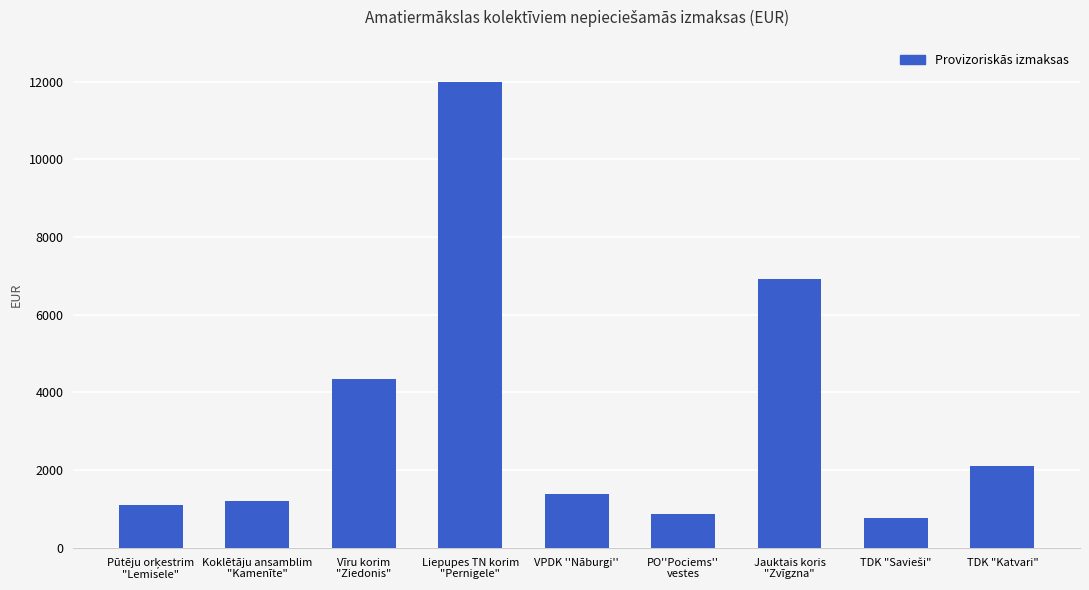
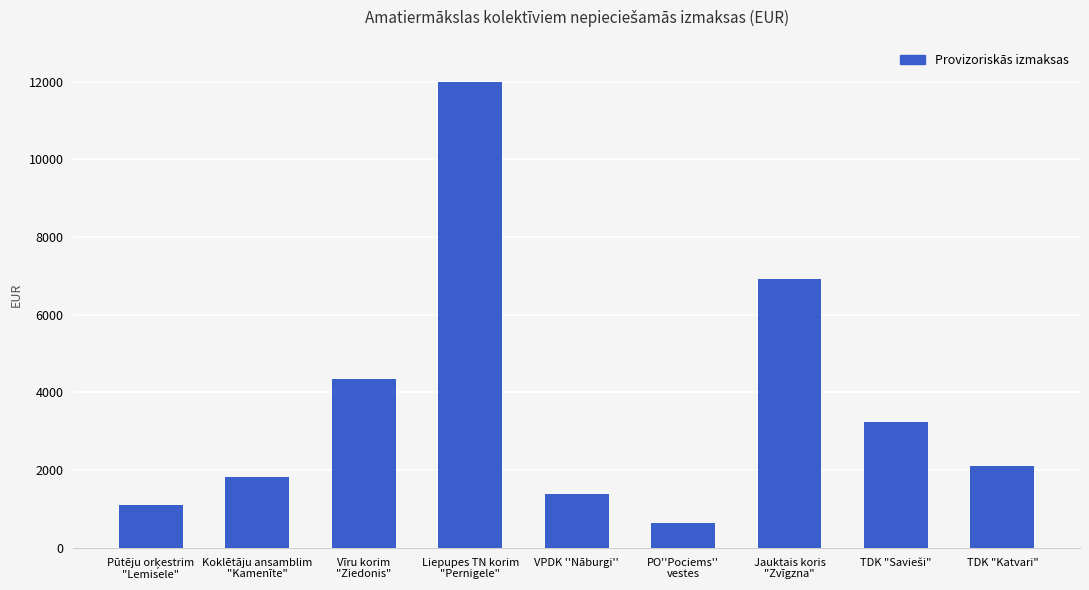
Koklētāju ansamblim "Kamenīte": 1200 -> 1800
PO''Pociems'' vestes: 900 -> 600
TDK "Savieši": 800 -> 3200
